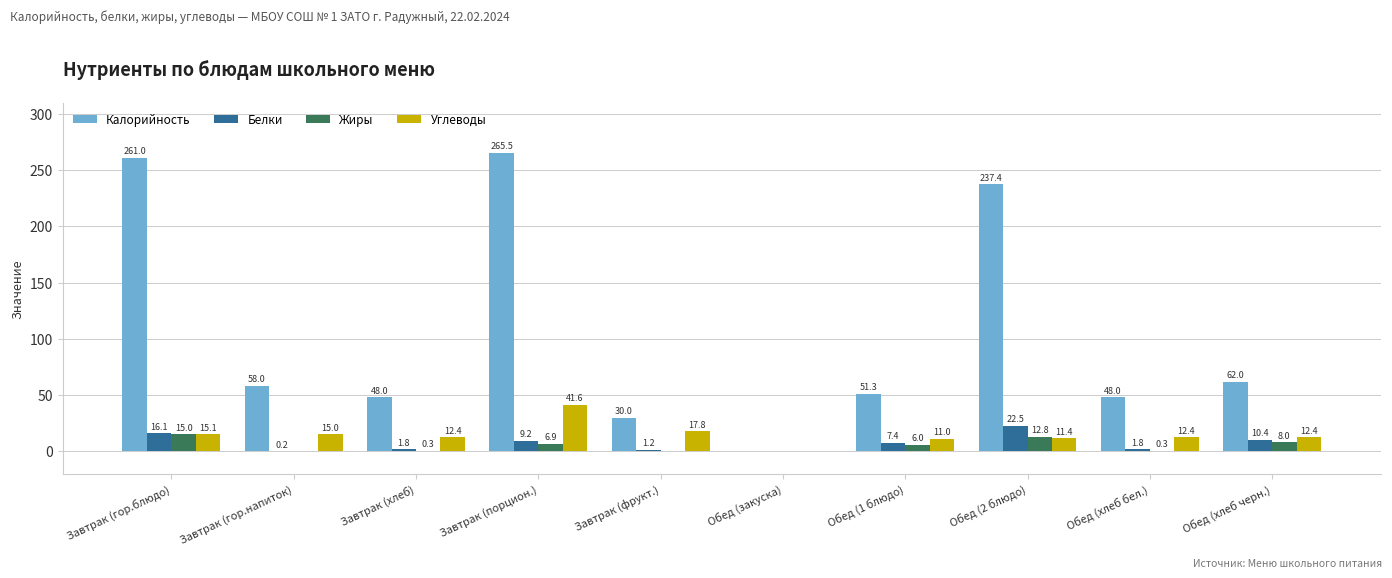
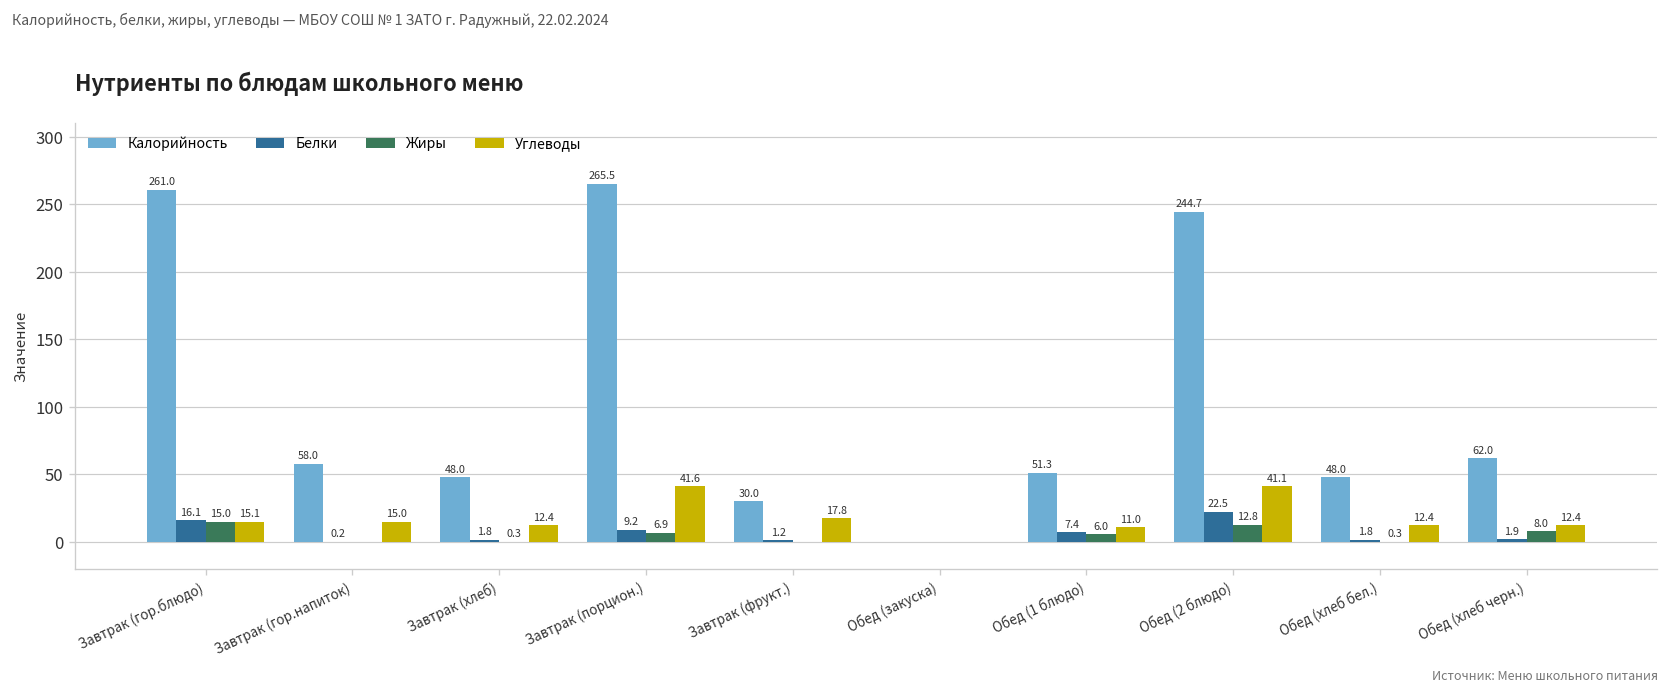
Калорийность, Обед (2 блюдо): 237.4 -> 244.7
Углеводы, Обед (2 блюдо): 11.4 -> 41.1
Белки, Обед (хлеб черн.): 10.4 -> 1.9
